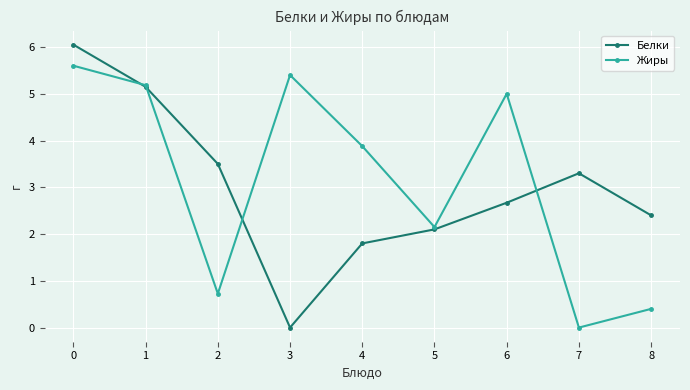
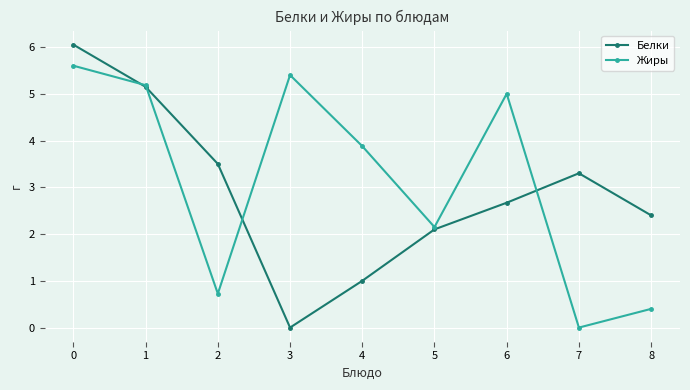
Белки, 4: 1.8 -> 1.0
